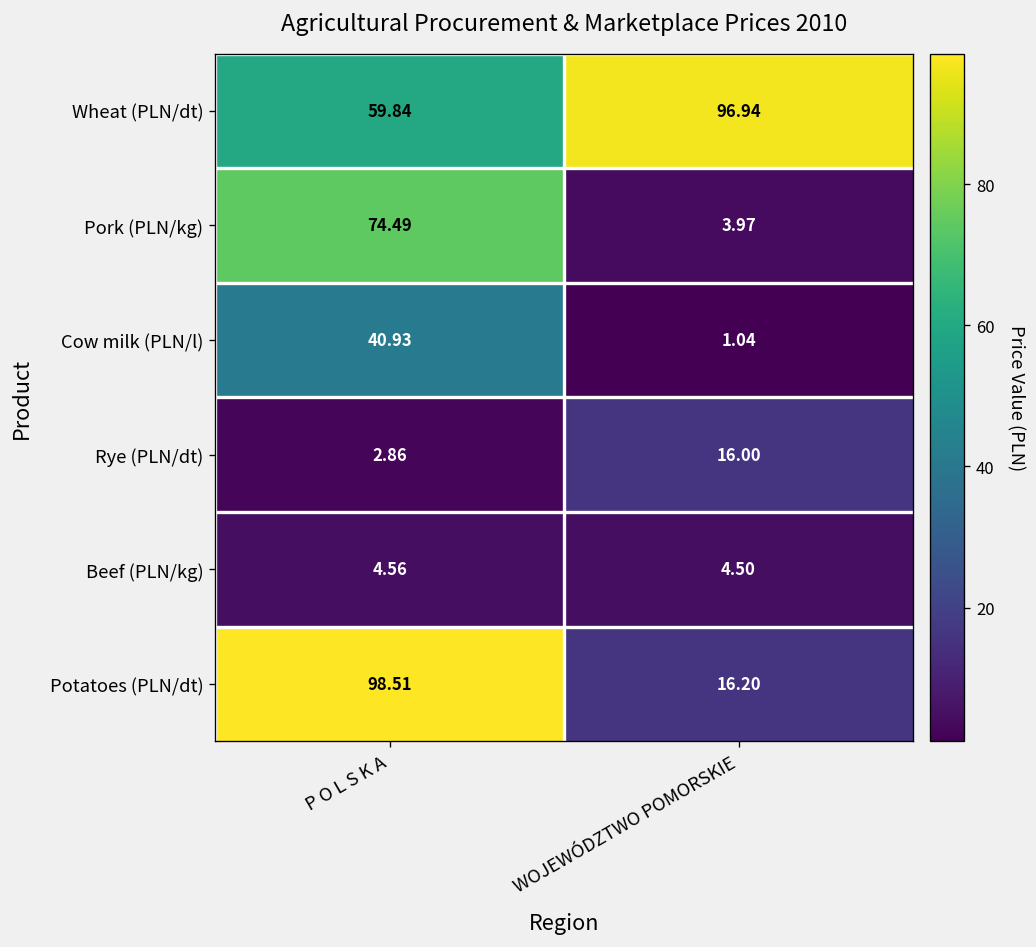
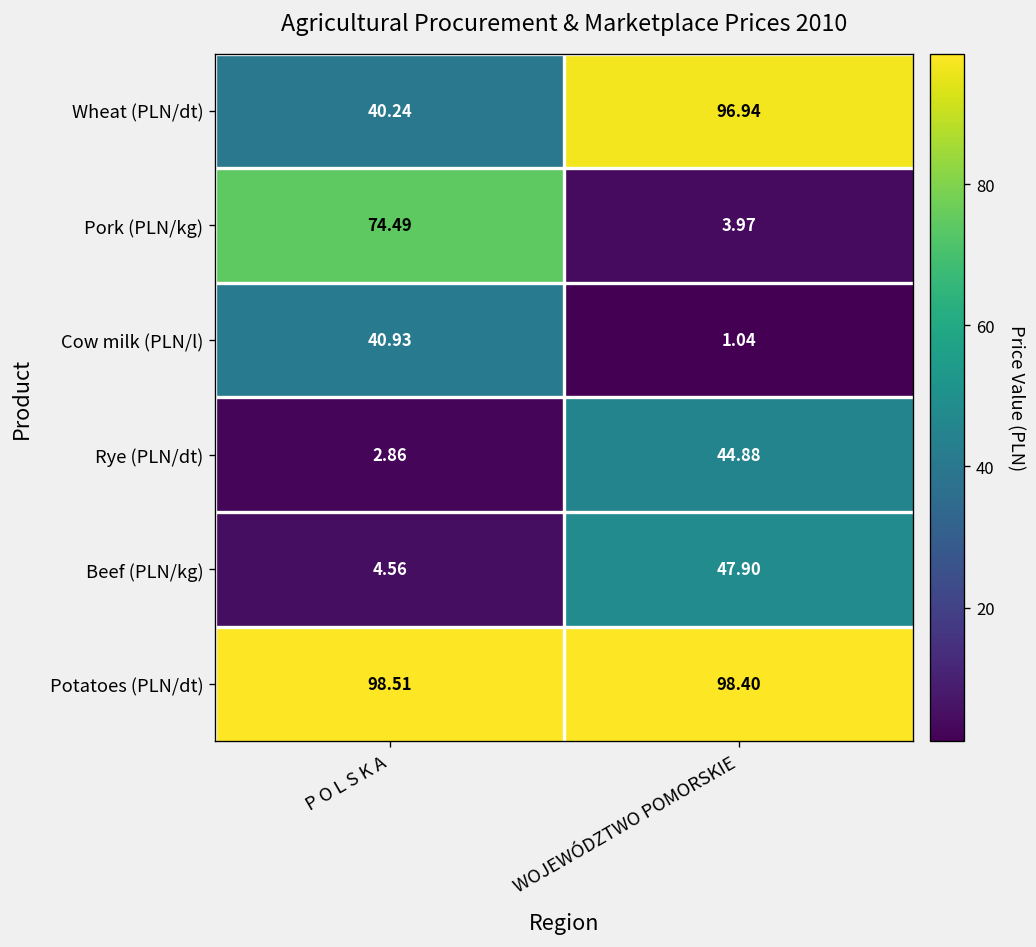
Wheat (PLN/dt), P O L S K A: 59.84 -> 40.24
Rye (PLN/dt), WOJEWÓDZTWO POMORSKIE: 16.00 -> 44.88
Beef (PLN/kg), WOJEWÓDZTWO POMORSKIE: 4.50 -> 47.90
Potatoes (PLN/dt), WOJEWÓDZTWO POMORSKIE: 16.20 -> 98.40
